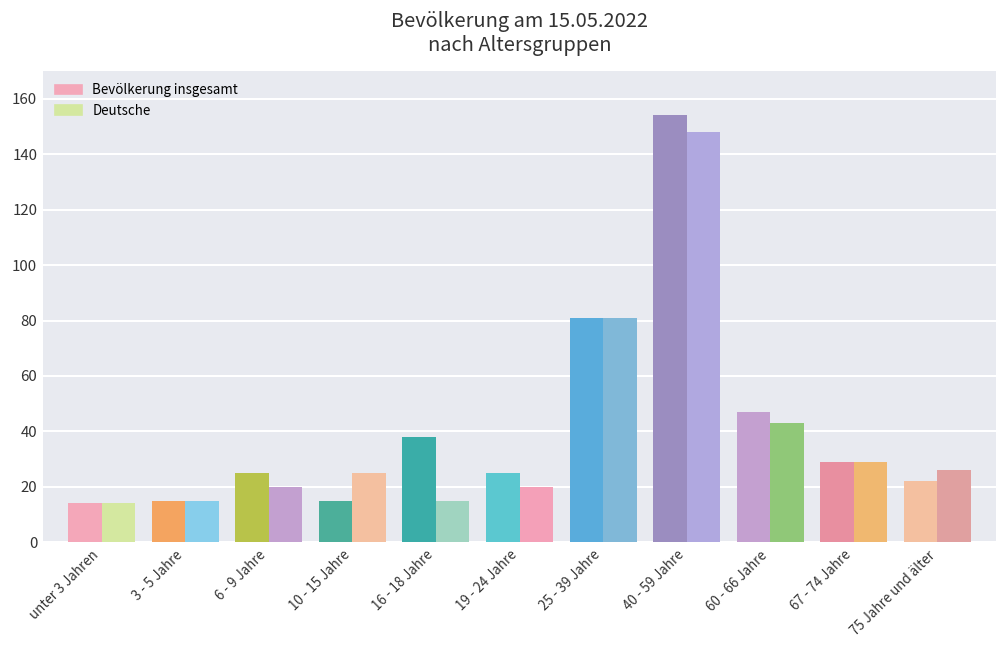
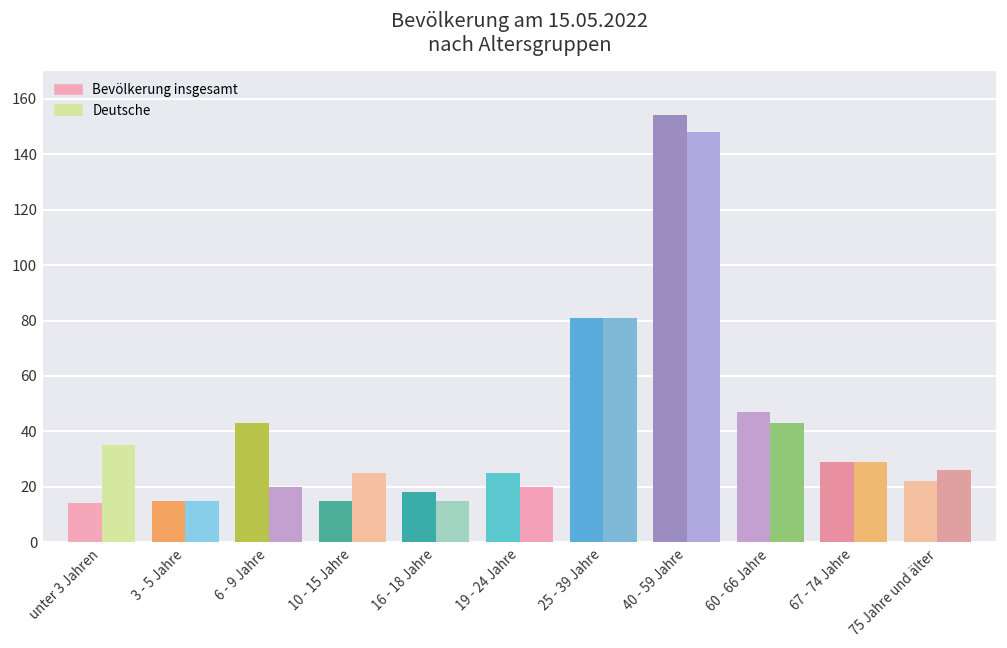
Deutsche, unter 3 Jahren: 14 -> 35
Bevölkerung insgesamt, 6 - 9 Jahre: 25 -> 43
Bevölkerung insgesamt, 16 - 18 Jahre: 38 -> 18
